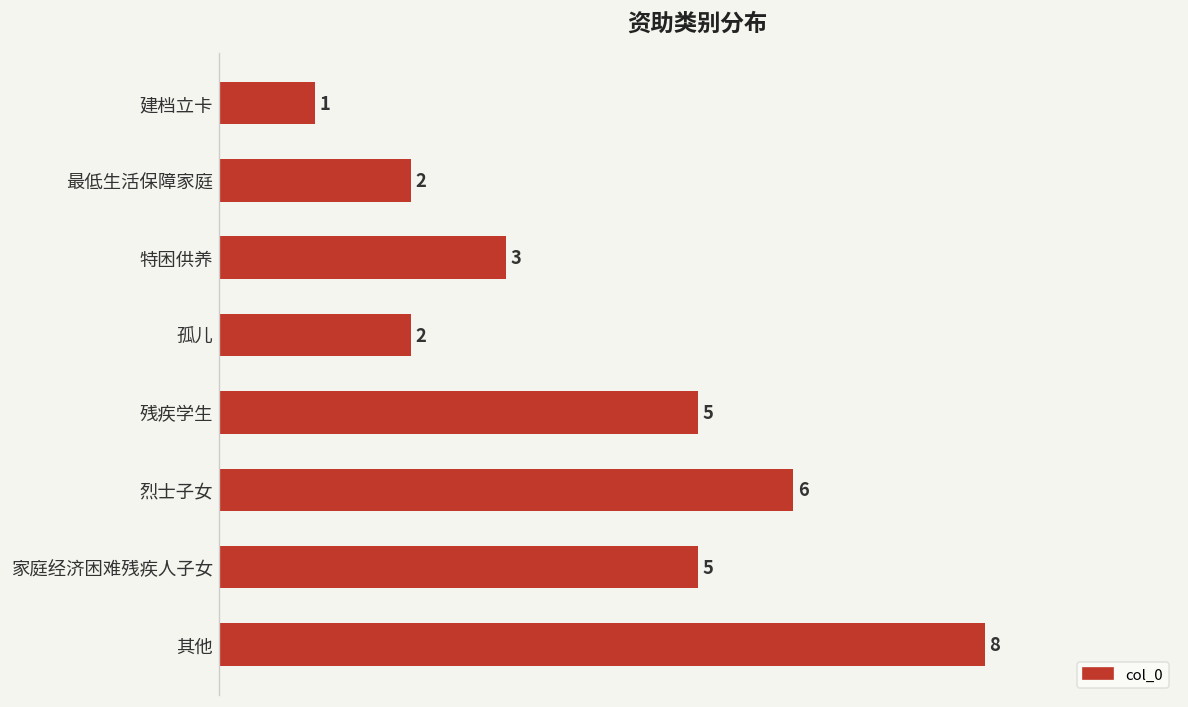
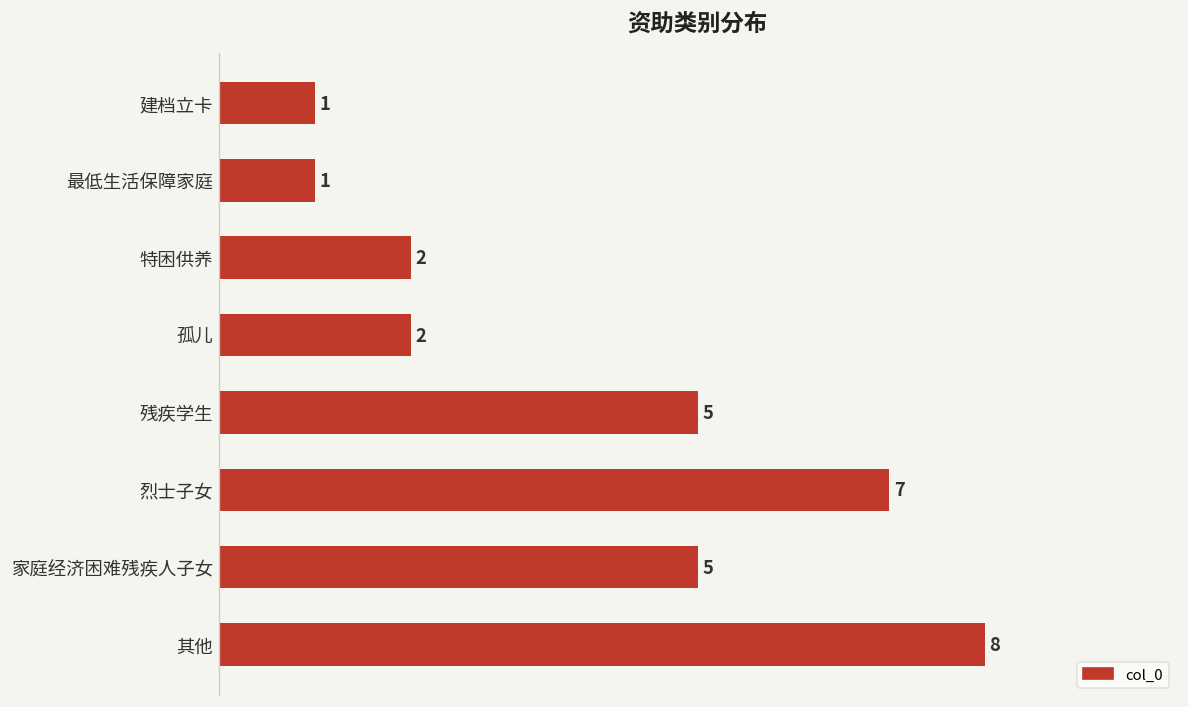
最低生活保障家庭: 2 -> 1
特困供养: 3 -> 2
烈士子女: 6 -> 7
